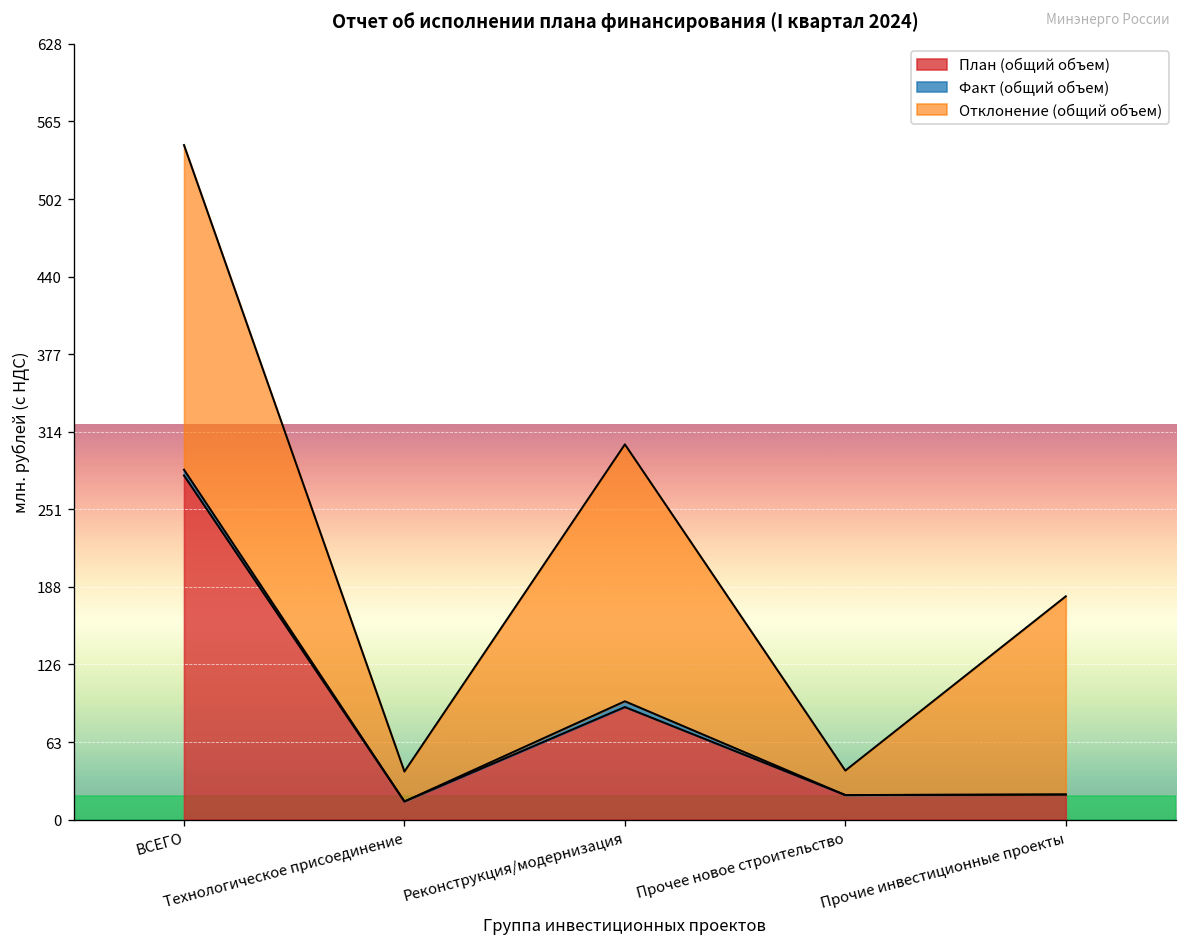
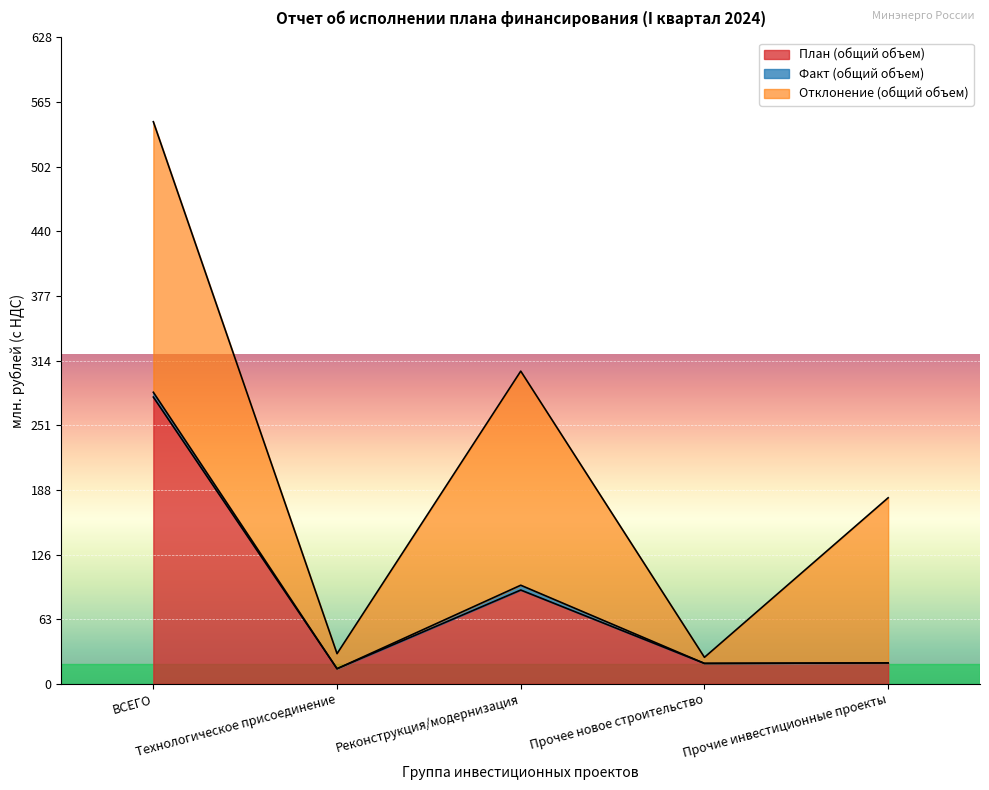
Отклонение (общий объем), Технологическое присоединение: 24 -> 15
Отклонение (общий объем), Прочее новое строительство: 20 -> 6
